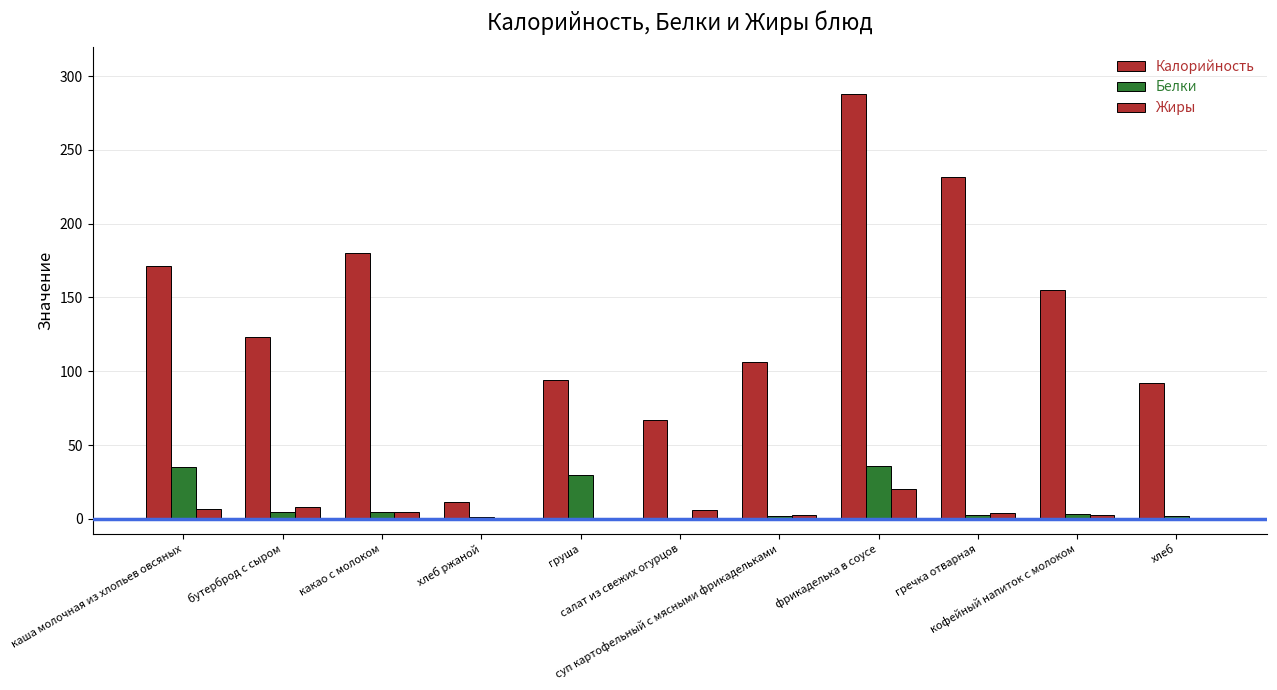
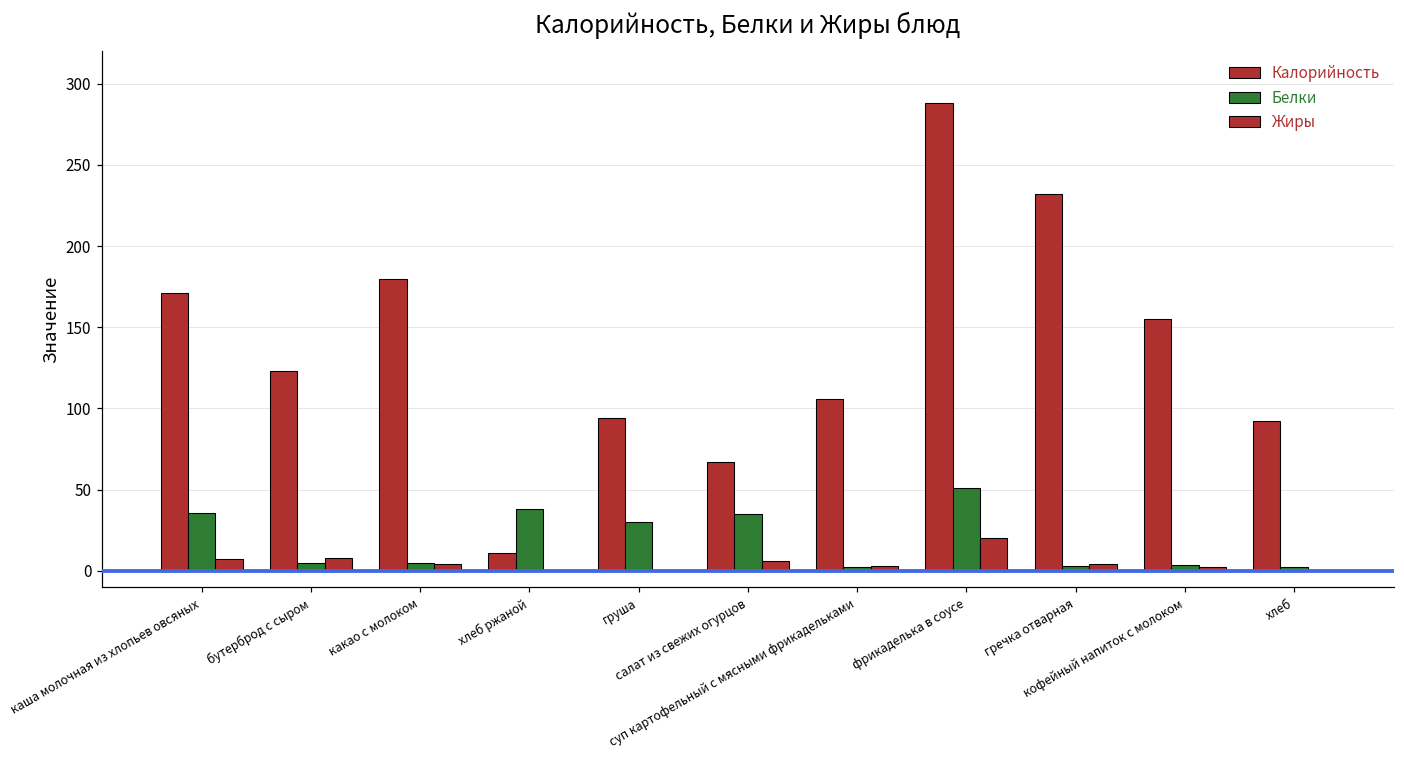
Белки, хлеб ржаной: 1 -> 38
Белки, салат из свежих огурцов: 1 -> 35
Белки, фрикаделька в соусе: 36 -> 51
